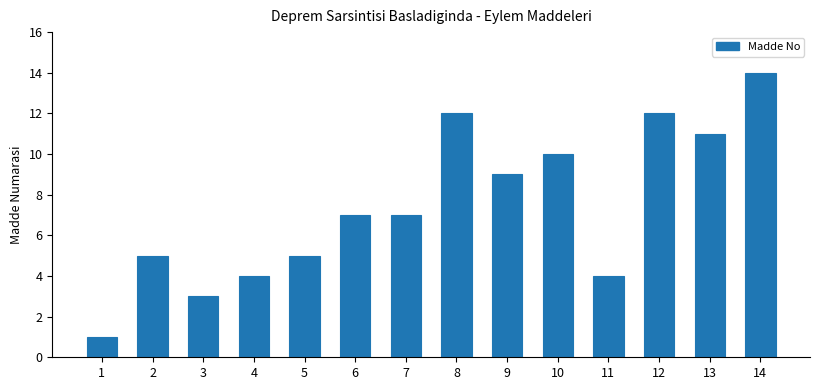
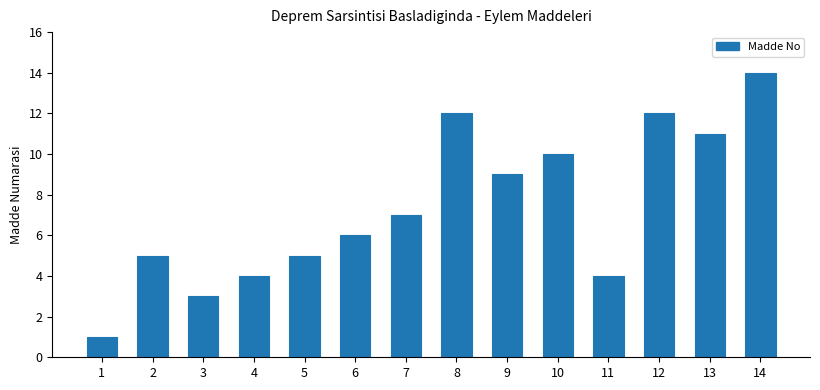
6: 7 -> 6
